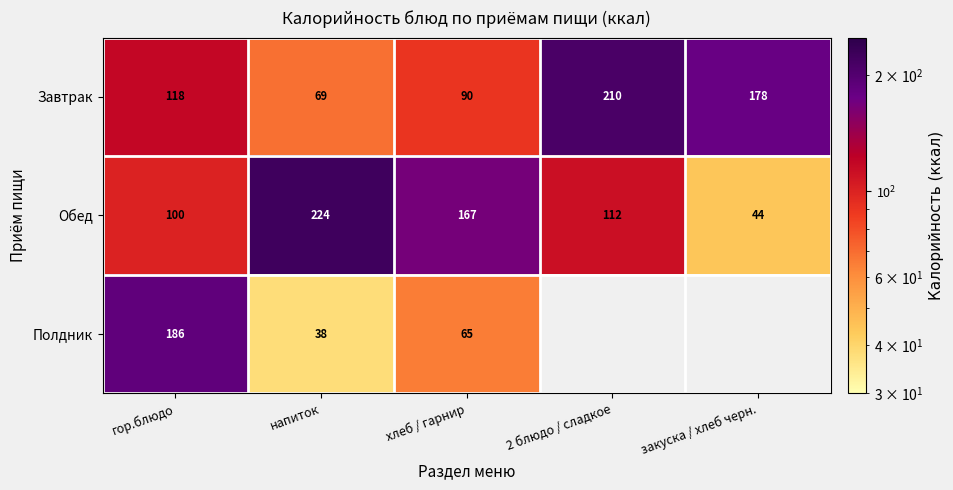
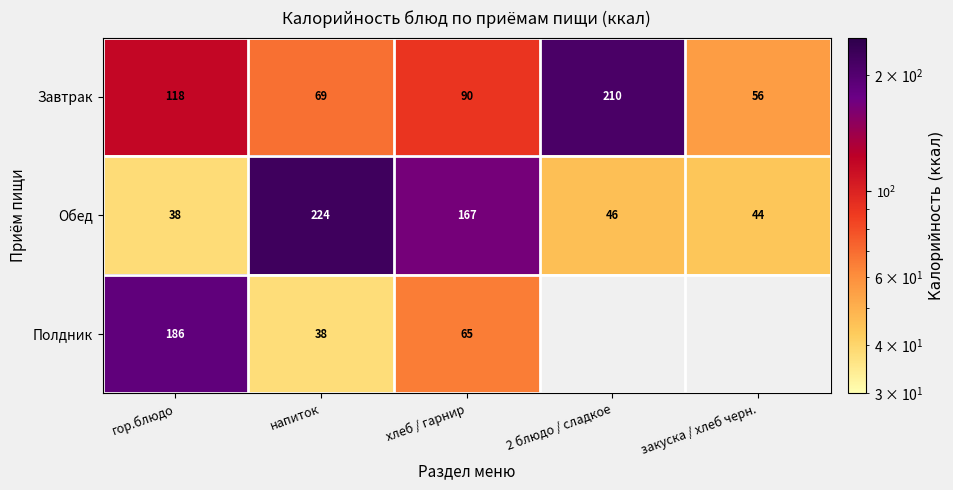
Завтрак, закуска / хлеб черн.: 178 -> 56
Обед, гор.блюдо: 100 -> 38
Обед, 2 блюдо / сладкое: 112 -> 46
